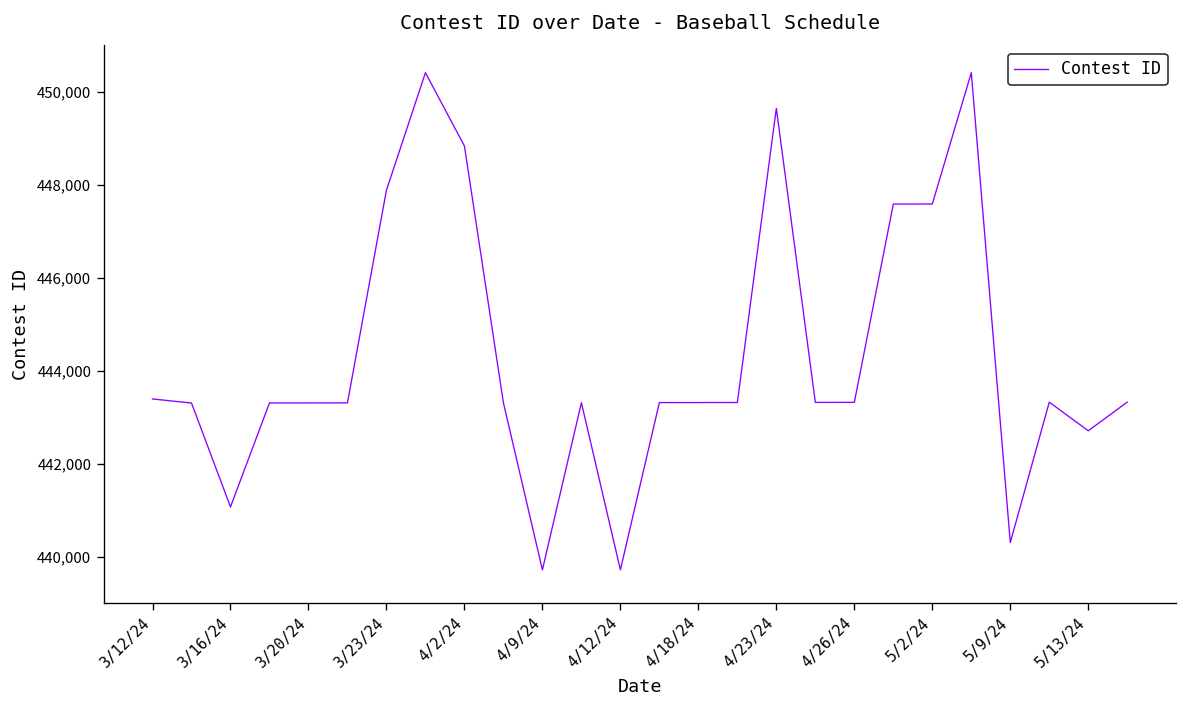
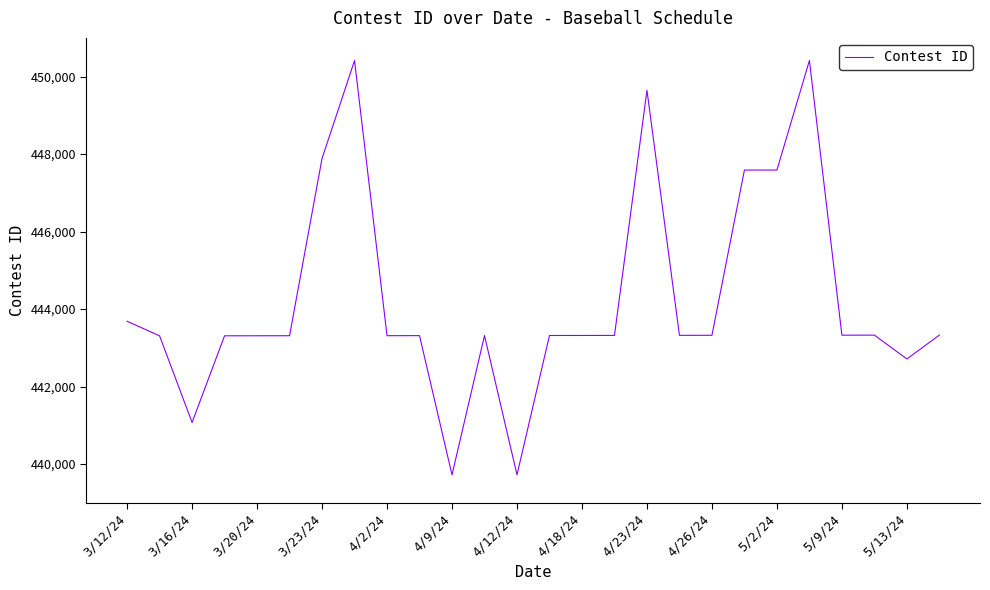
3/12/24: 443,400 -> 443,700
4/2/24: 448,800 -> 443,300
5/9/24: 440,300 -> 443,300
